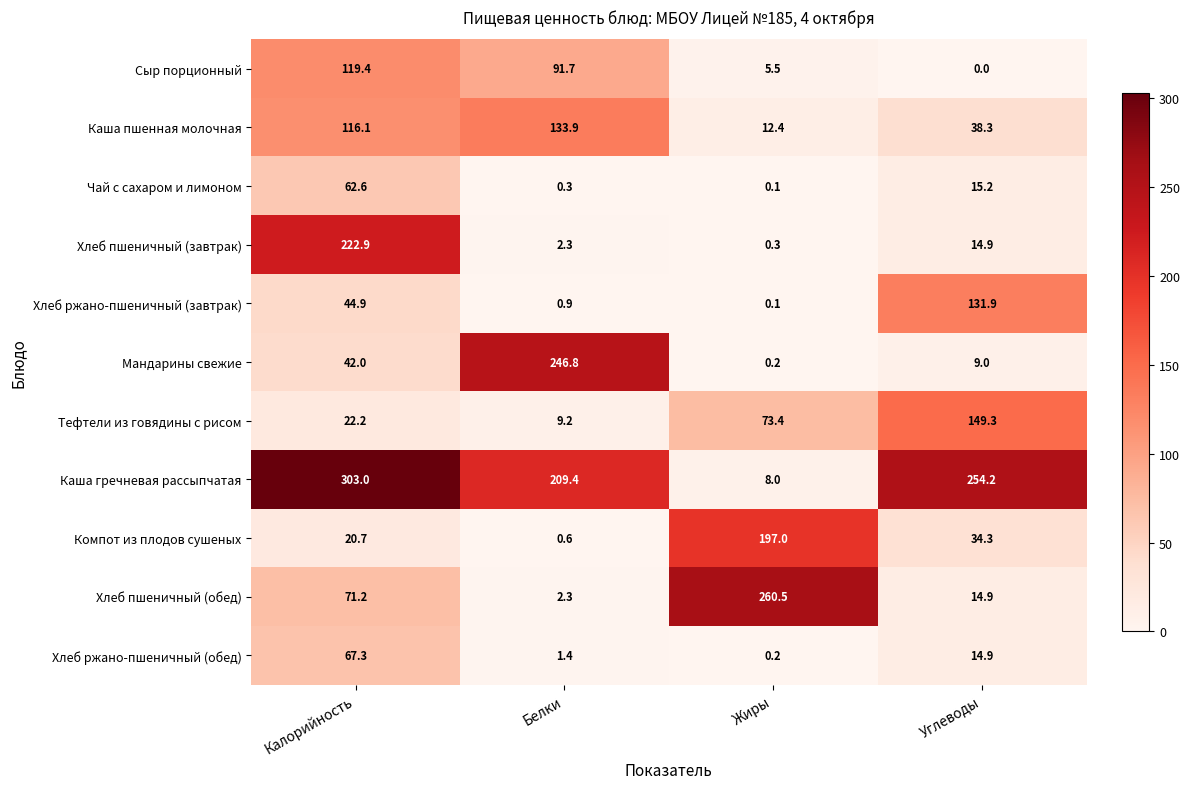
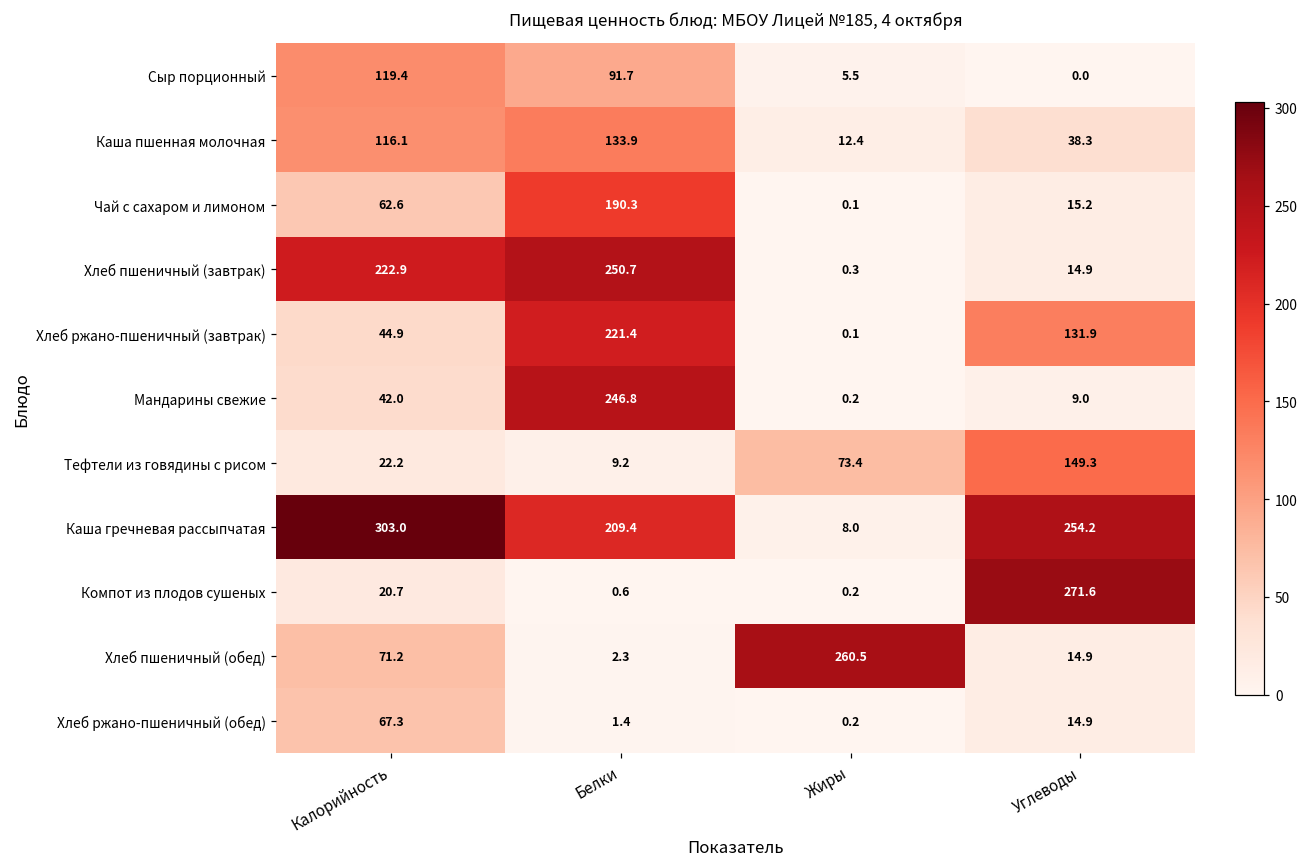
Чай с сахаром и лимоном, Белки: 0.3 -> 190.3
Хлеб пшеничный (завтрак), Белки: 2.3 -> 250.7
Хлеб ржано-пшеничный (завтрак), Белки: 0.9 -> 221.4
Компот из плодов сушеных, Жиры: 197.0 -> 0.2
Компот из плодов сушеных, Углеводы: 34.3 -> 271.6
